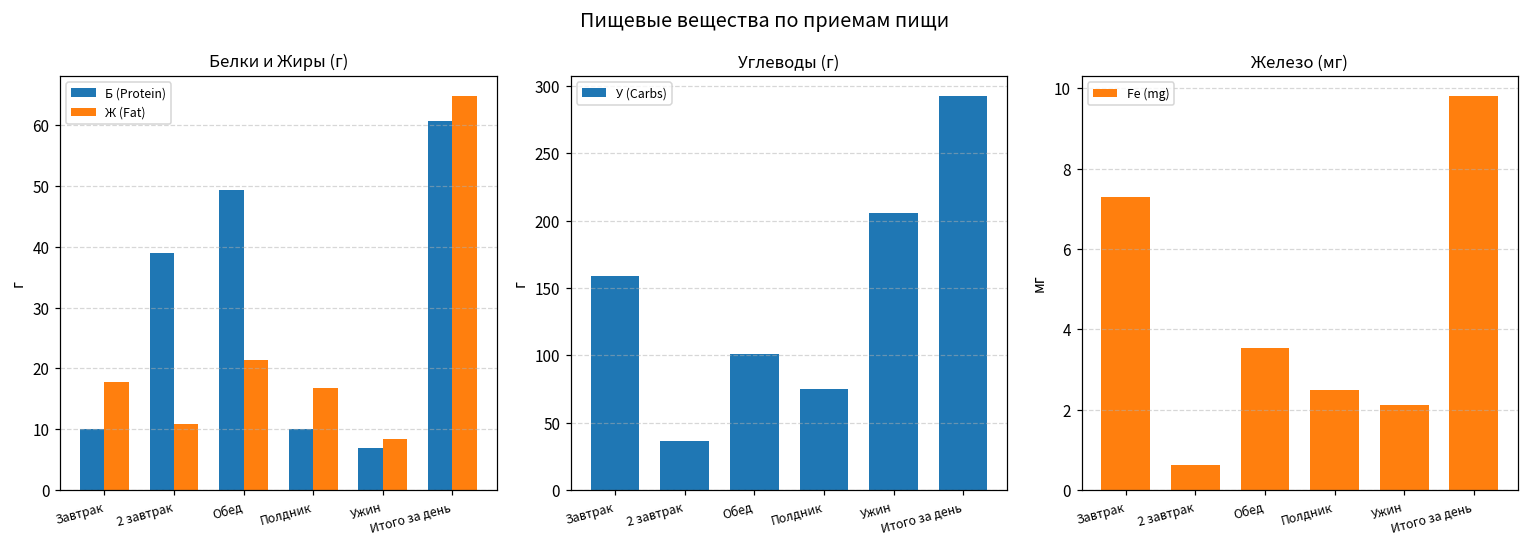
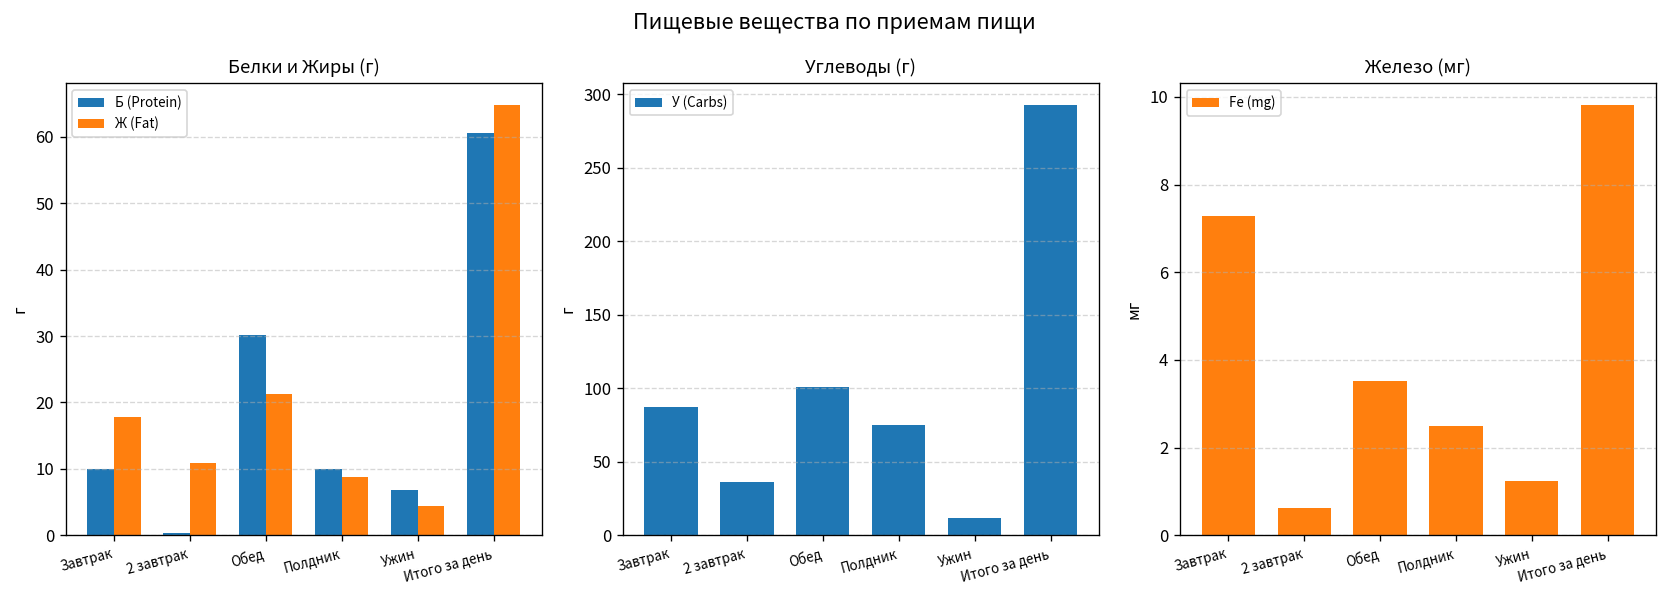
Белки и Жиры (г), Б (Protein), 2 завтрак: 39 -> 0
Белки и Жиры (г), Б (Protein), Обед: 49 -> 30
Белки и Жиры (г), Ж (Fat), Полдник: 17 -> 9
Белки и Жиры (г), Ж (Fat), Ужин: 8 -> 4
Углеводы (г), Завтрак: 159 -> 87
Углеводы (г), Ужин: 206 -> 12
Железо (мг), Ужин: 2.1 -> 1.2
